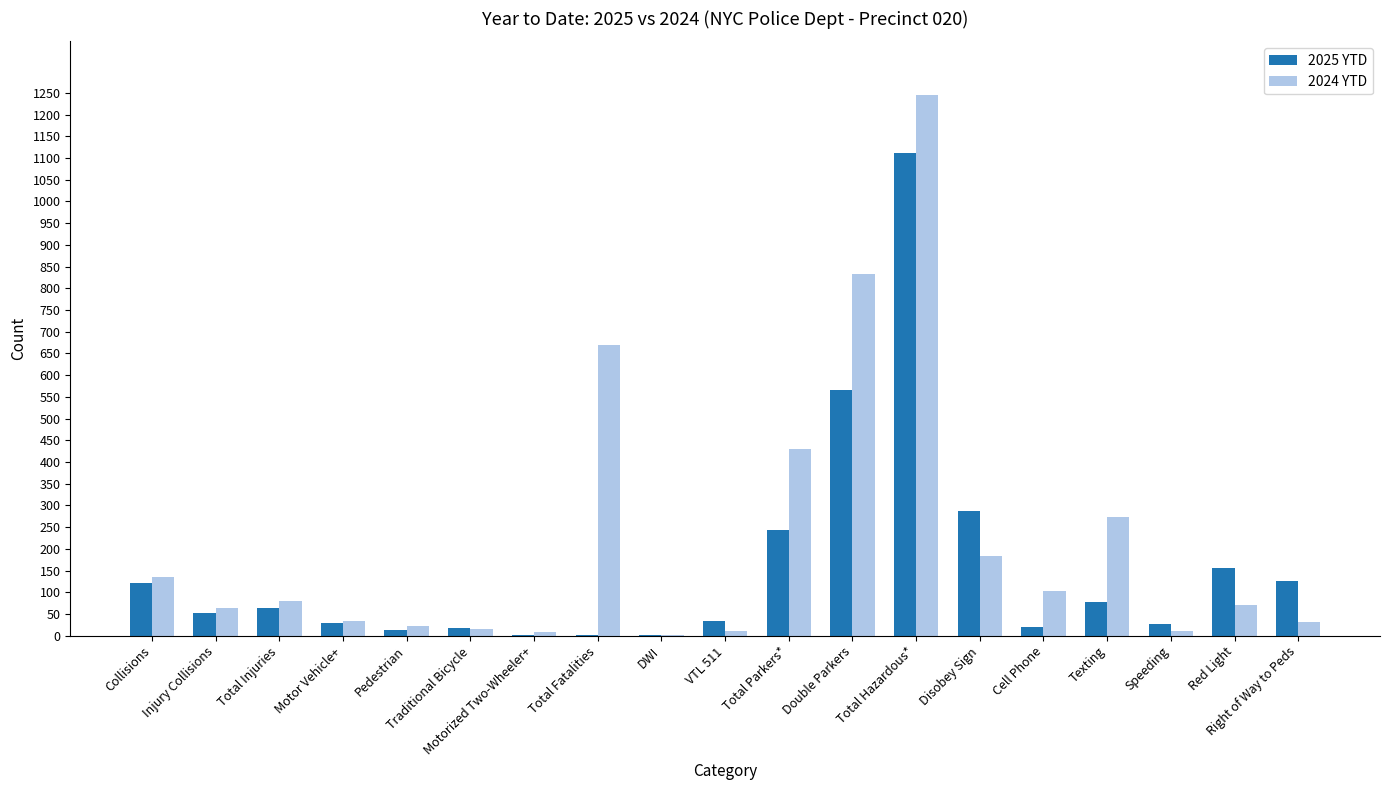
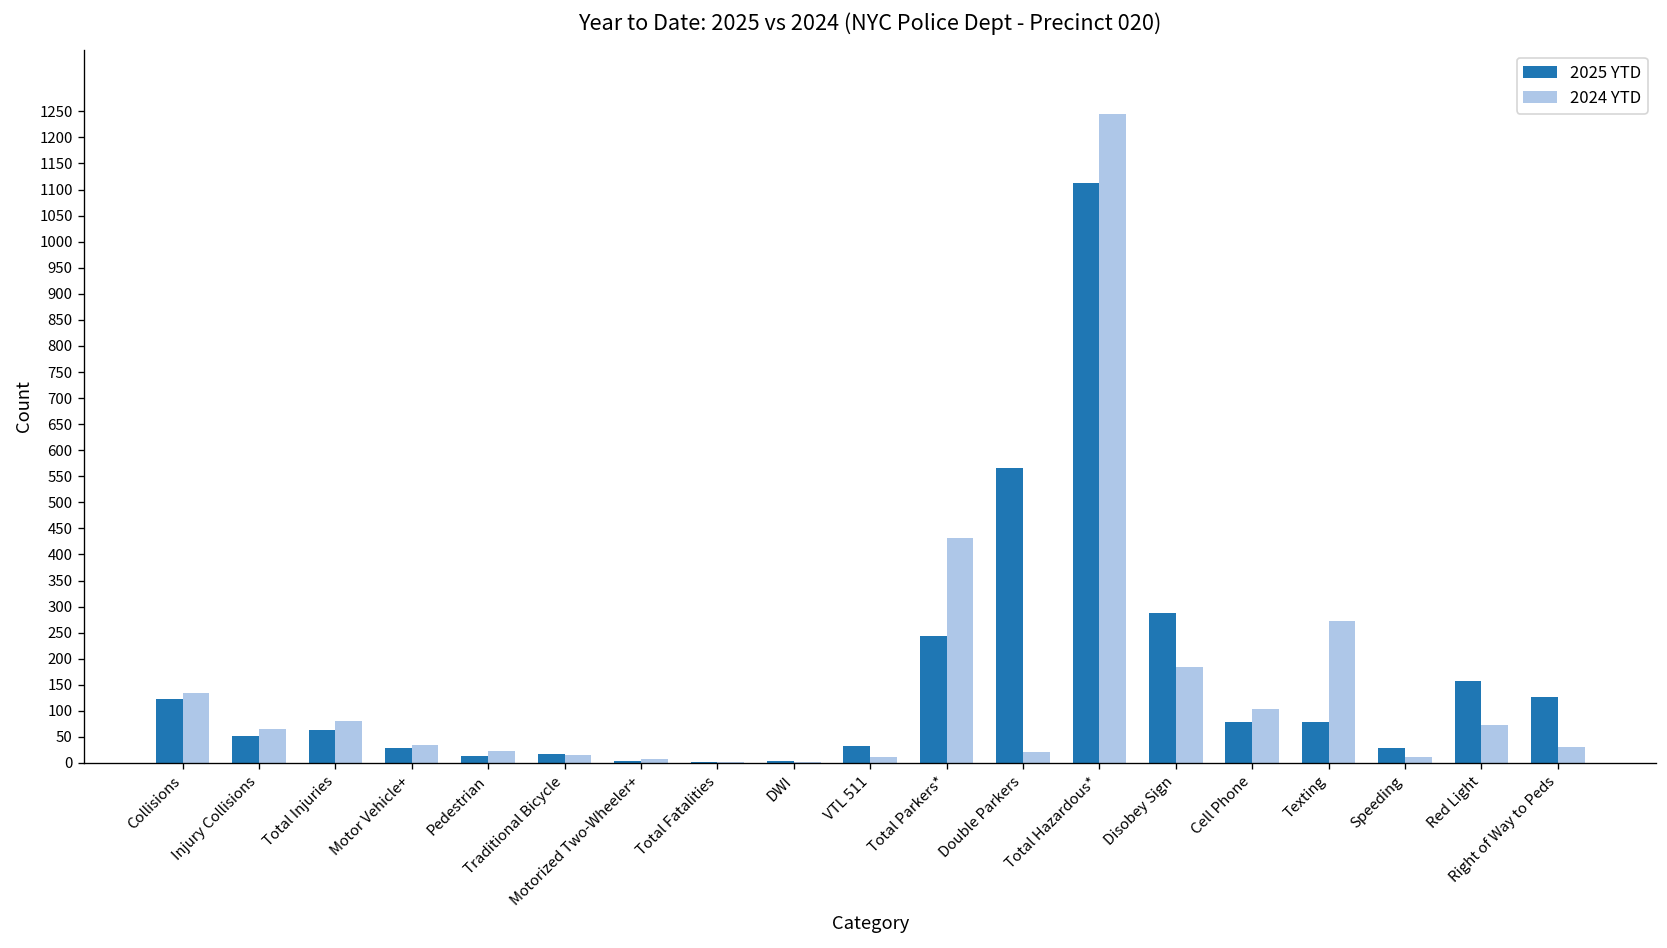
2024 YTD, Total Fatalities: 670 -> 0
2024 YTD, Double Parkers: 830 -> 20
2025 YTD, Cell Phone: 20 -> 80
